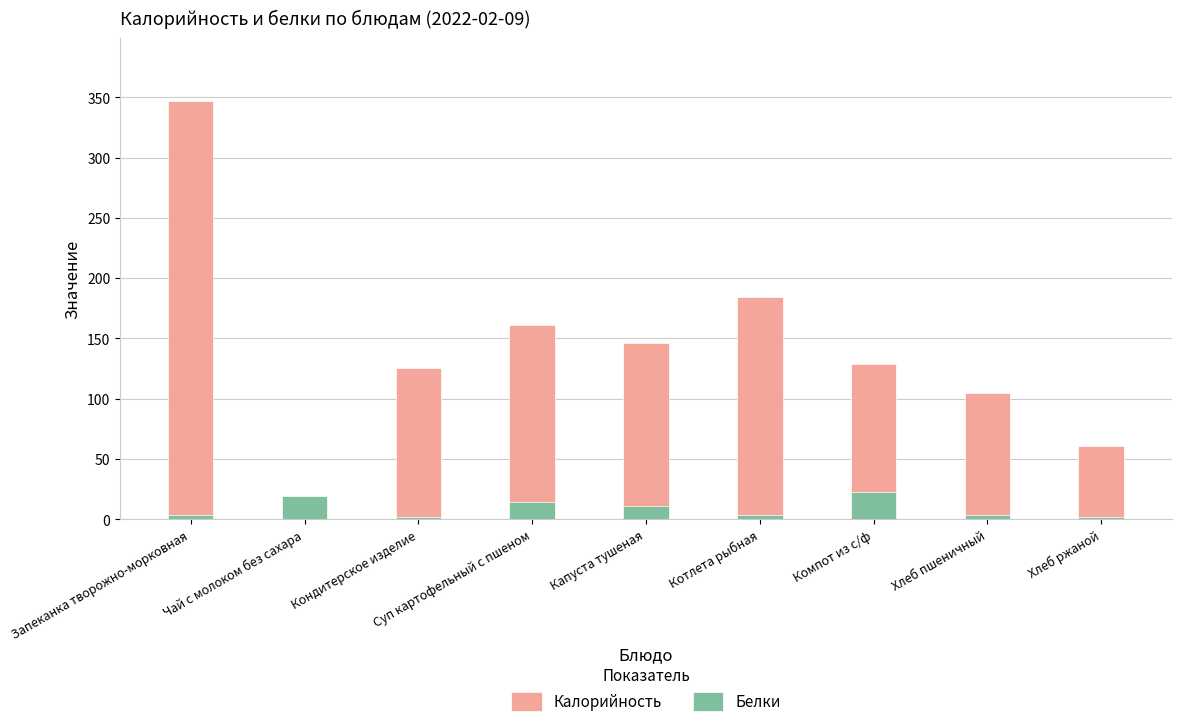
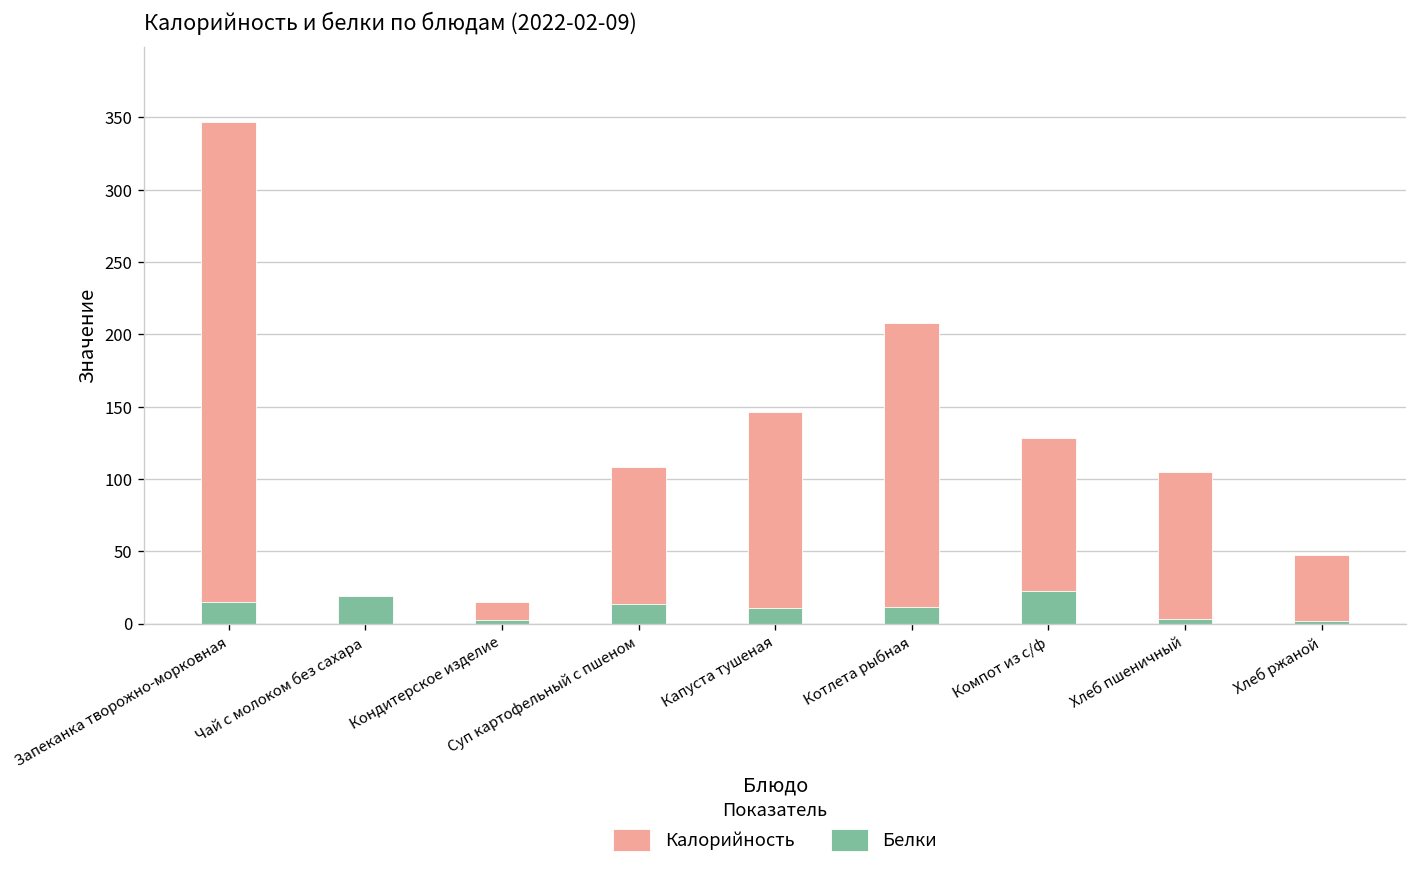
Белки, Запеканка творожно-морковная: 4 -> 15
Калорийность, Кондитерское изделие: 125 -> 15
Калорийность, Суп картофельный с пшеном: 161 -> 108
Калорийность, Котлета рыбная: 185 -> 208
Белки, Котлета рыбная: 4 -> 11
Калорийность, Хлеб ржаной: 61 -> 48
